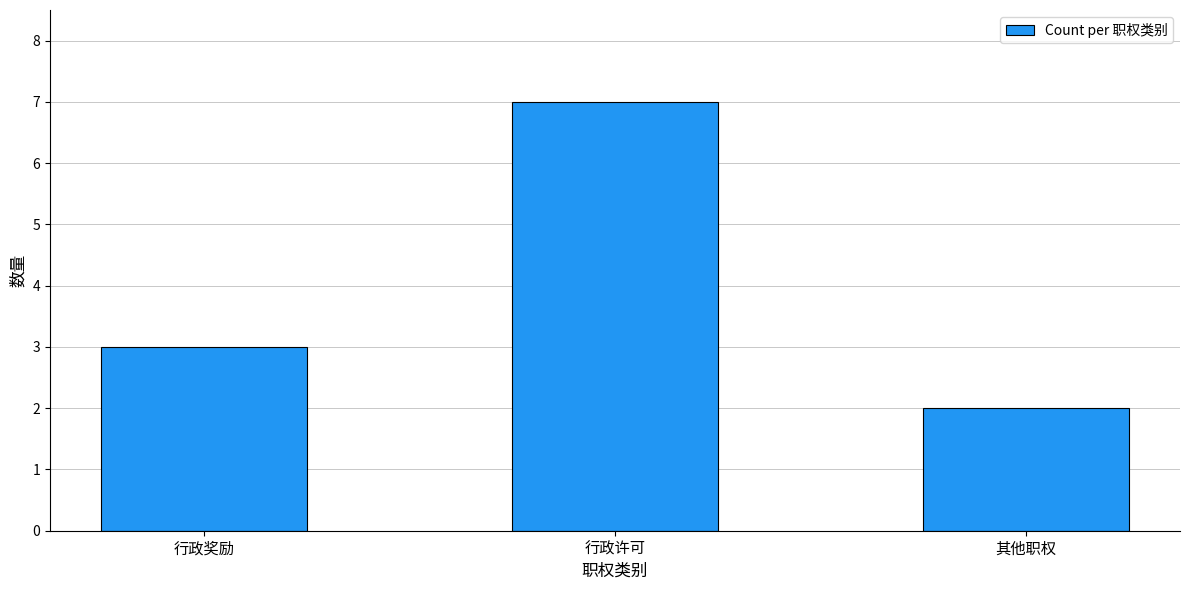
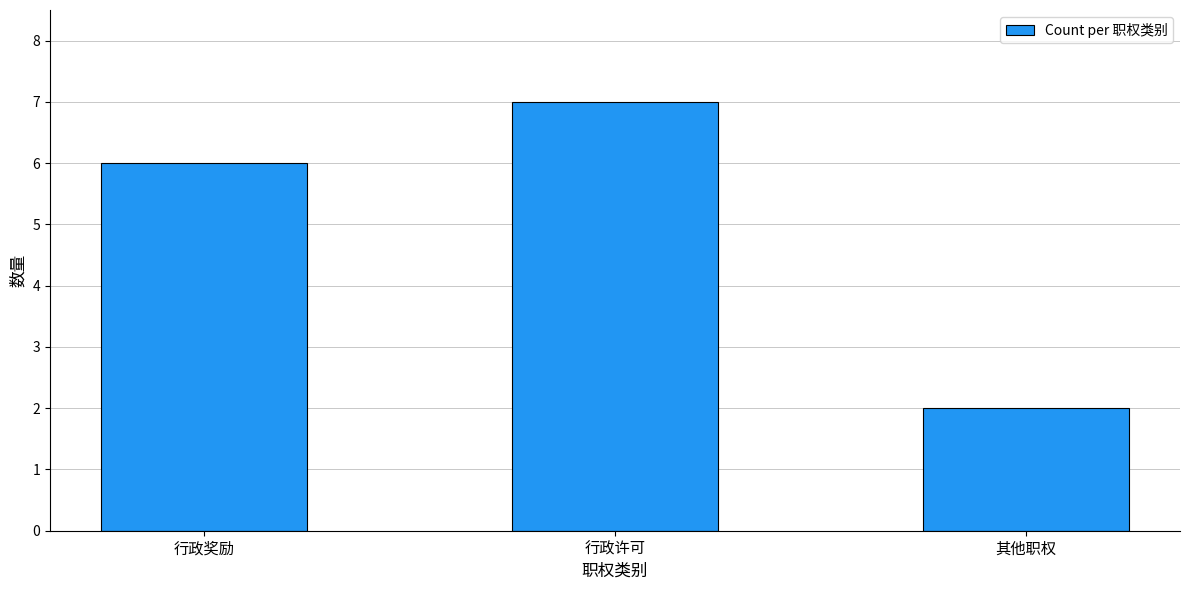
行政奖励: 3 -> 6
